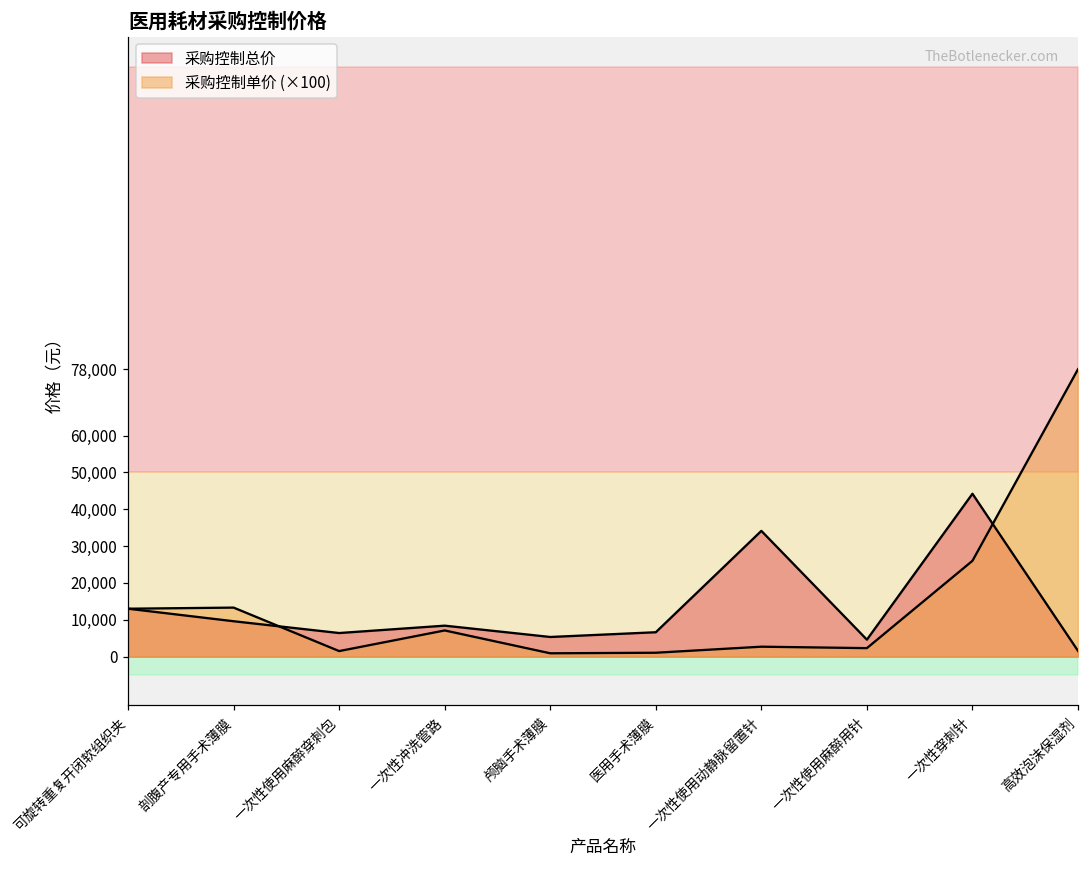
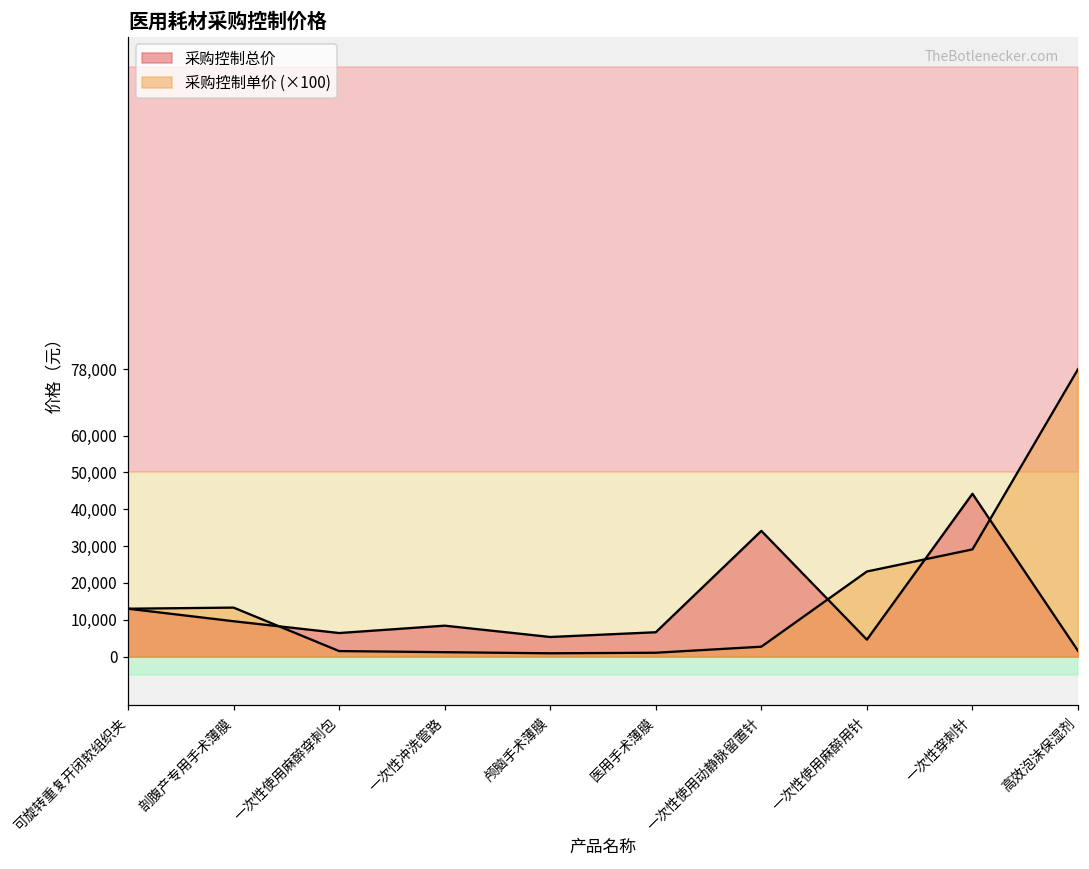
采购控制单价 (×100), 一次性冲洗管路: 7,000 -> 1,000
采购控制单价 (×100), 一次性使用麻醉用针: 2,000 -> 23,000
采购控制单价 (×100), 一次性穿刺针: 26,000 -> 29,000
